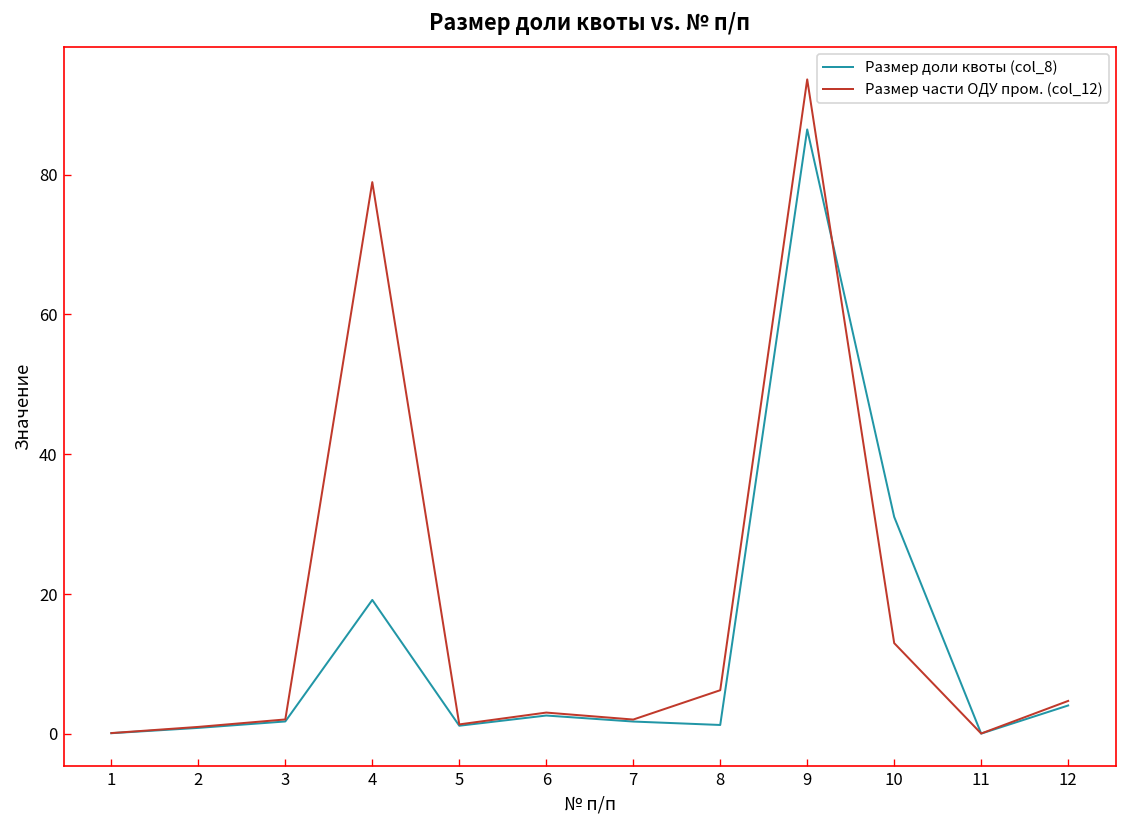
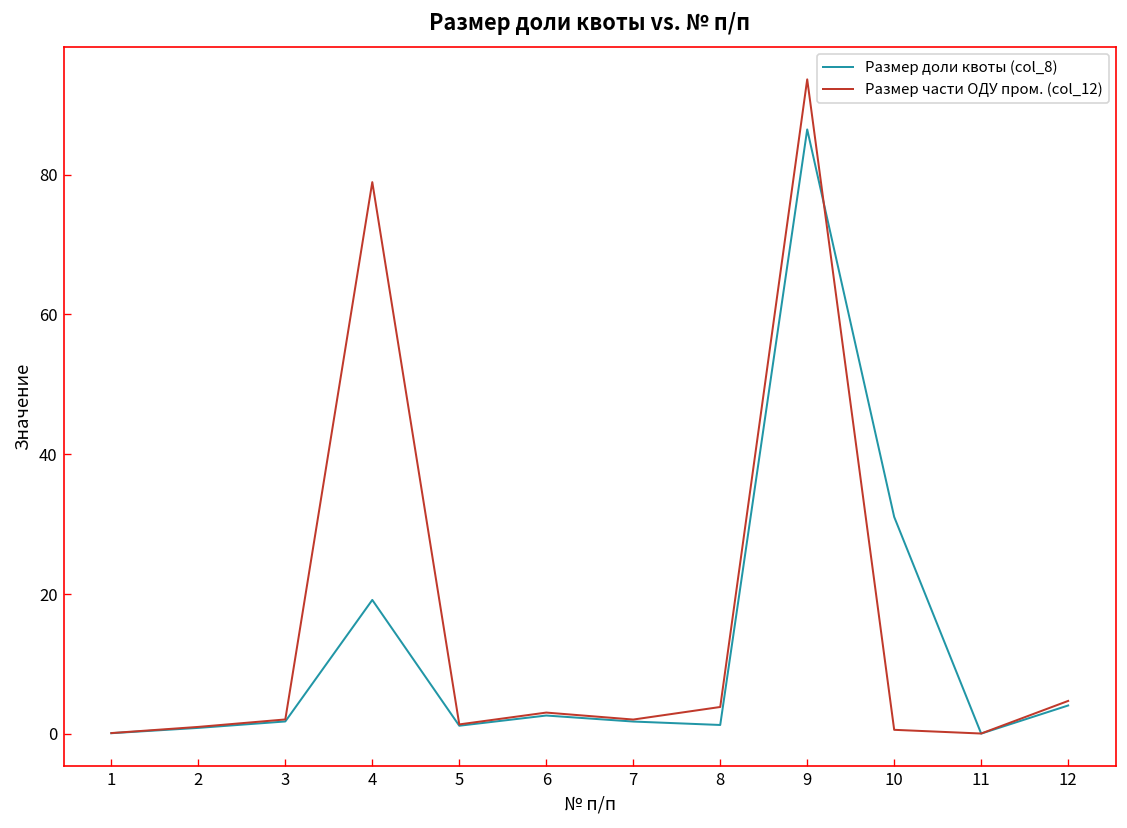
Размер части ОДУ пром. (col_12), 8: 6 -> 4
Размер части ОДУ пром. (col_12), 10: 13 -> 1
